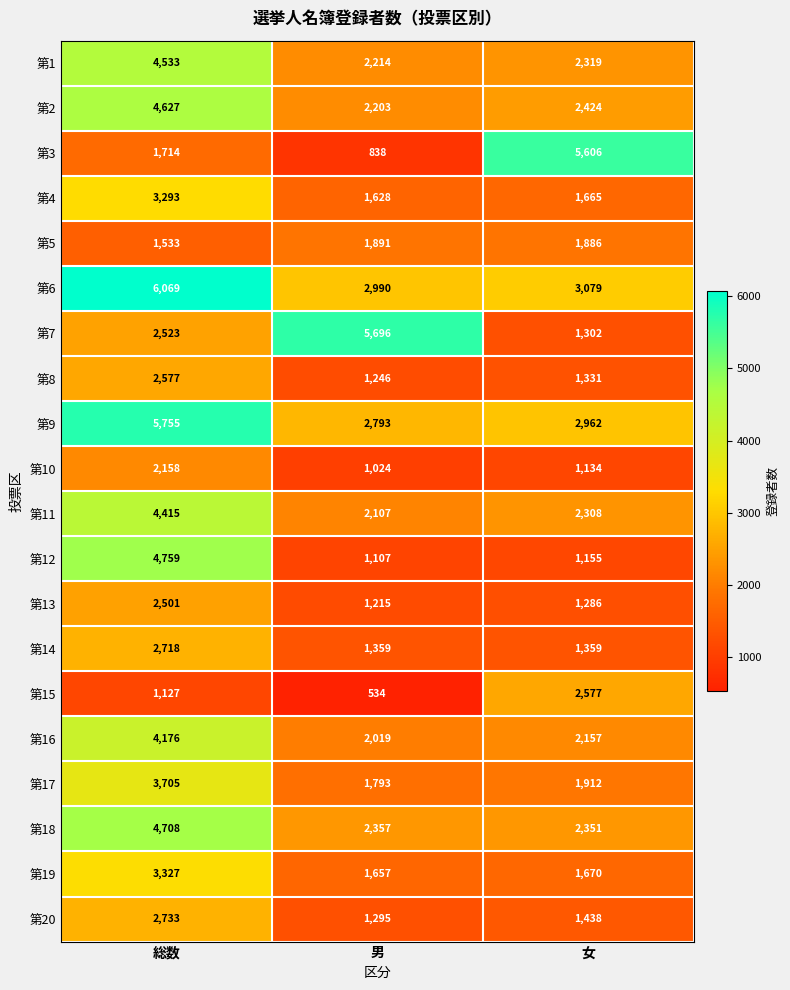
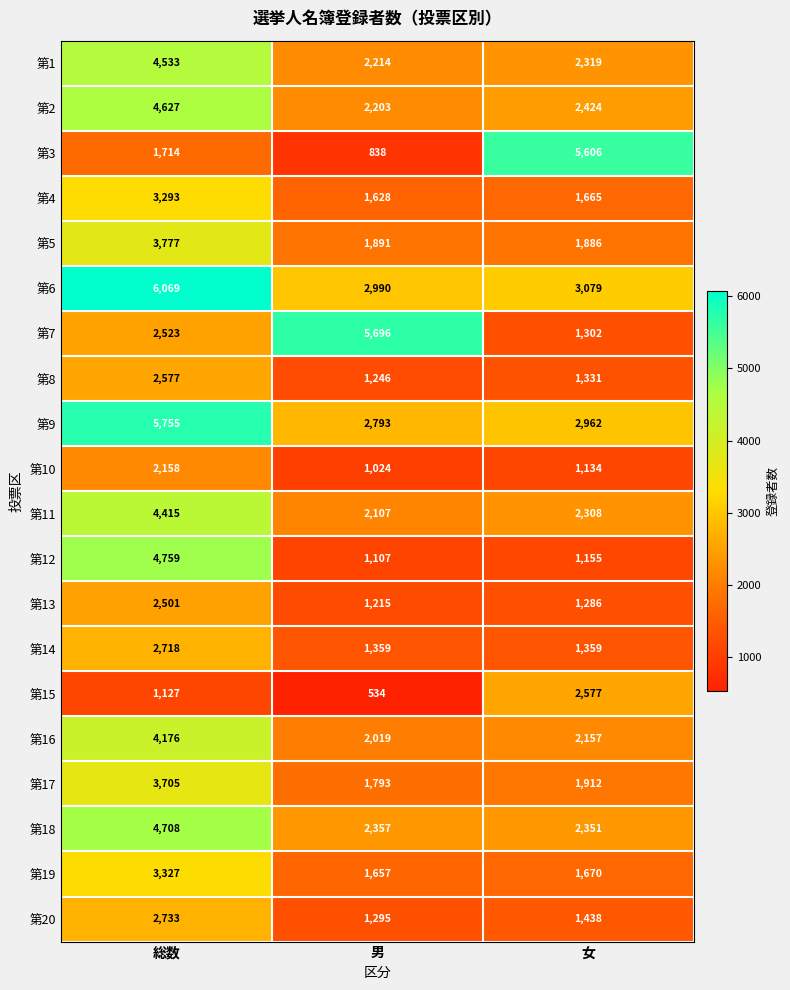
第5, 総数: 1,533 -> 3,777
